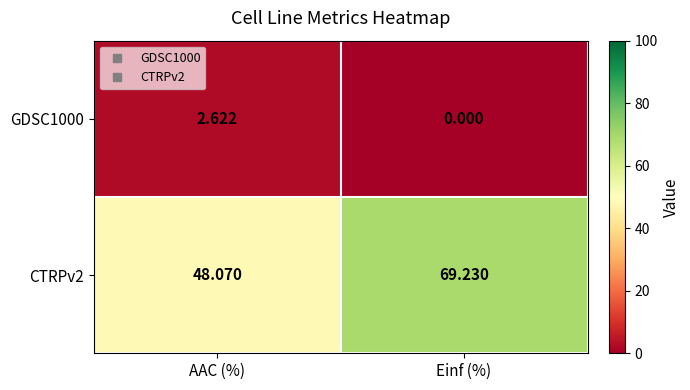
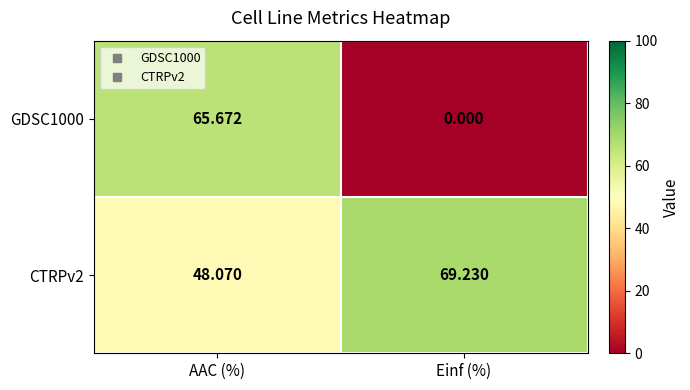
GDSC1000, AAC (%): 2.622 -> 65.672
